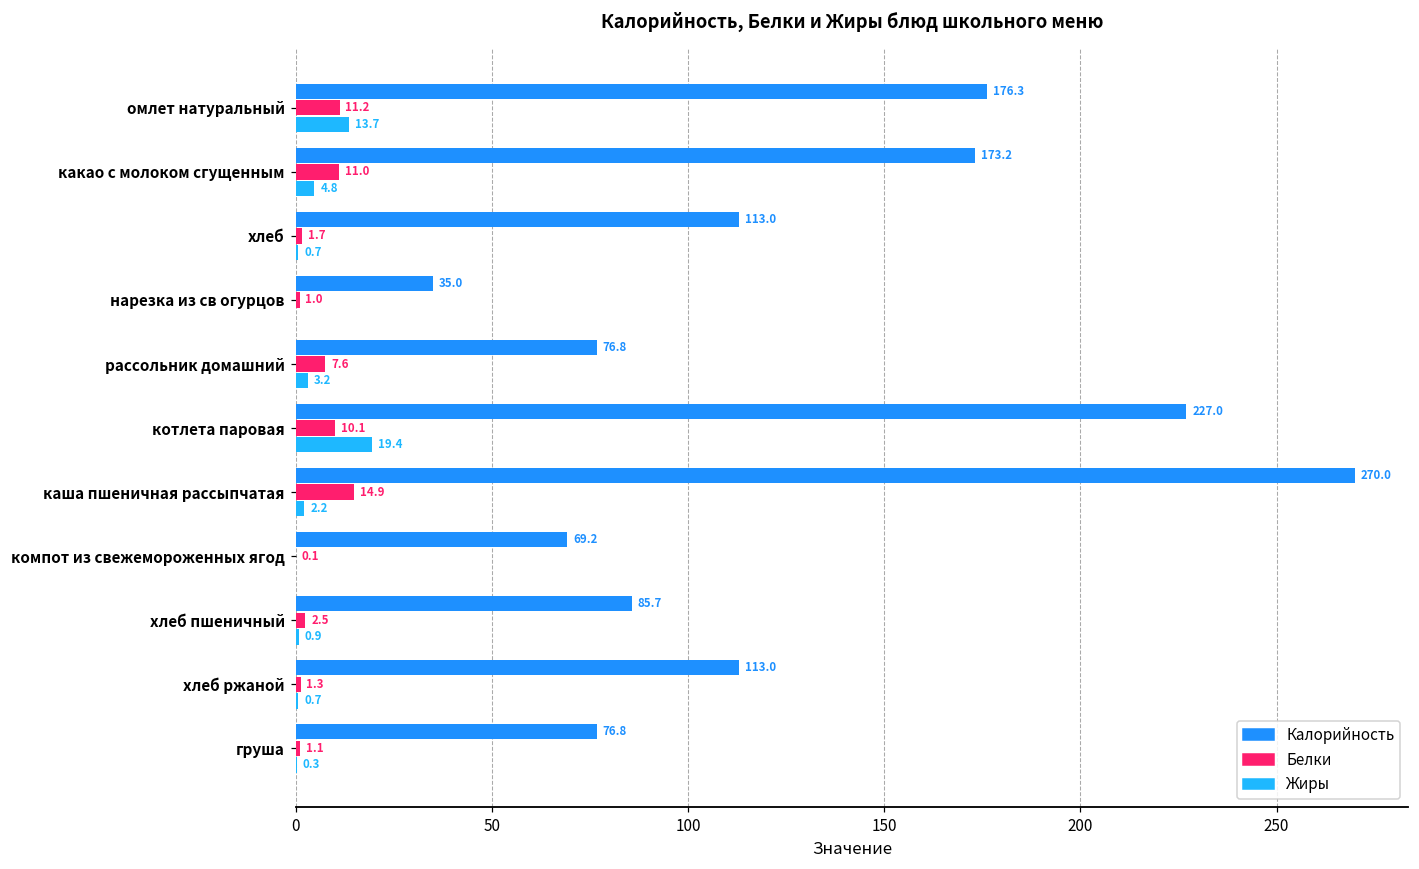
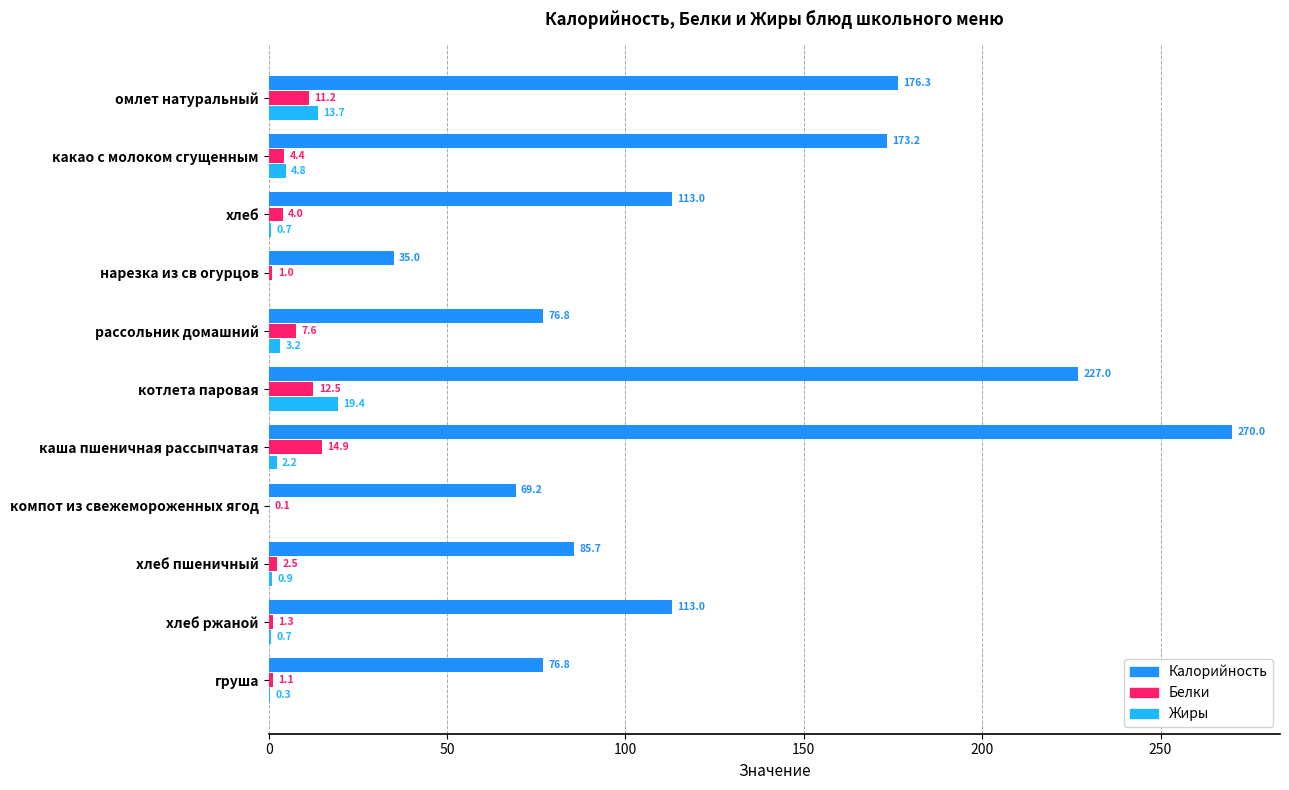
Белки, какао с молоком сгущенным: 11.0 -> 4.4
Белки, хлеб: 1.7 -> 4.0
Белки, котлета паровая: 10.1 -> 12.5
